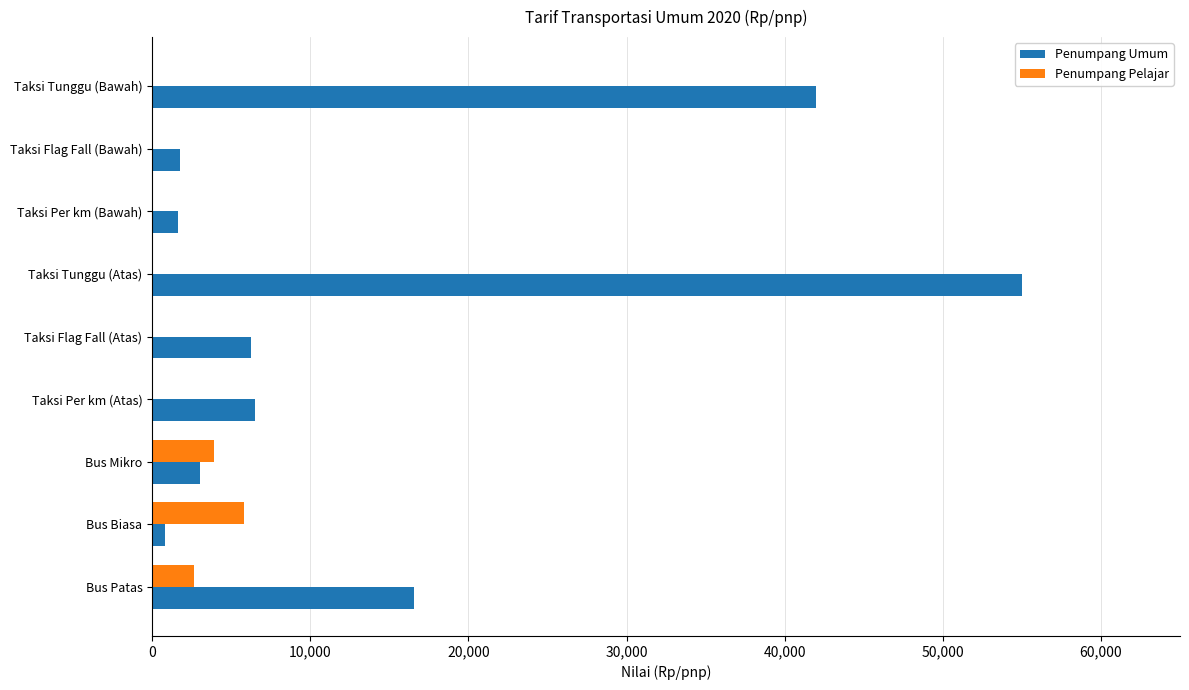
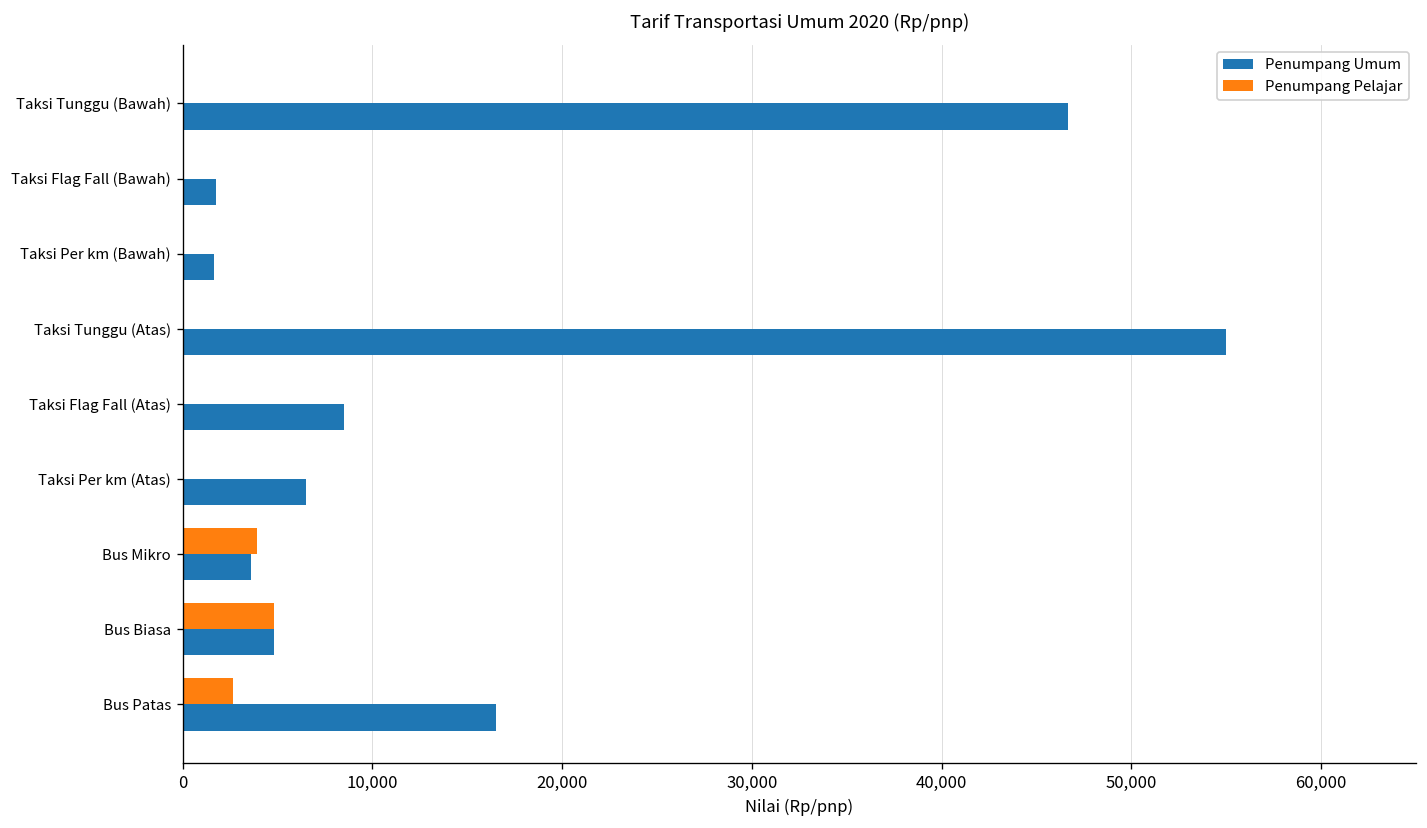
Penumpang Umum, Taksi Tunggu (Bawah): 42,000 -> 46,600
Penumpang Umum, Taksi Flag Fall (Atas): 6,200 -> 8,500
Penumpang Umum, Bus Mikro: 3,000 -> 3,600
Penumpang Pelajar, Bus Biasa: 5,800 -> 4,800
Penumpang Umum, Bus Biasa: 800 -> 4,800
